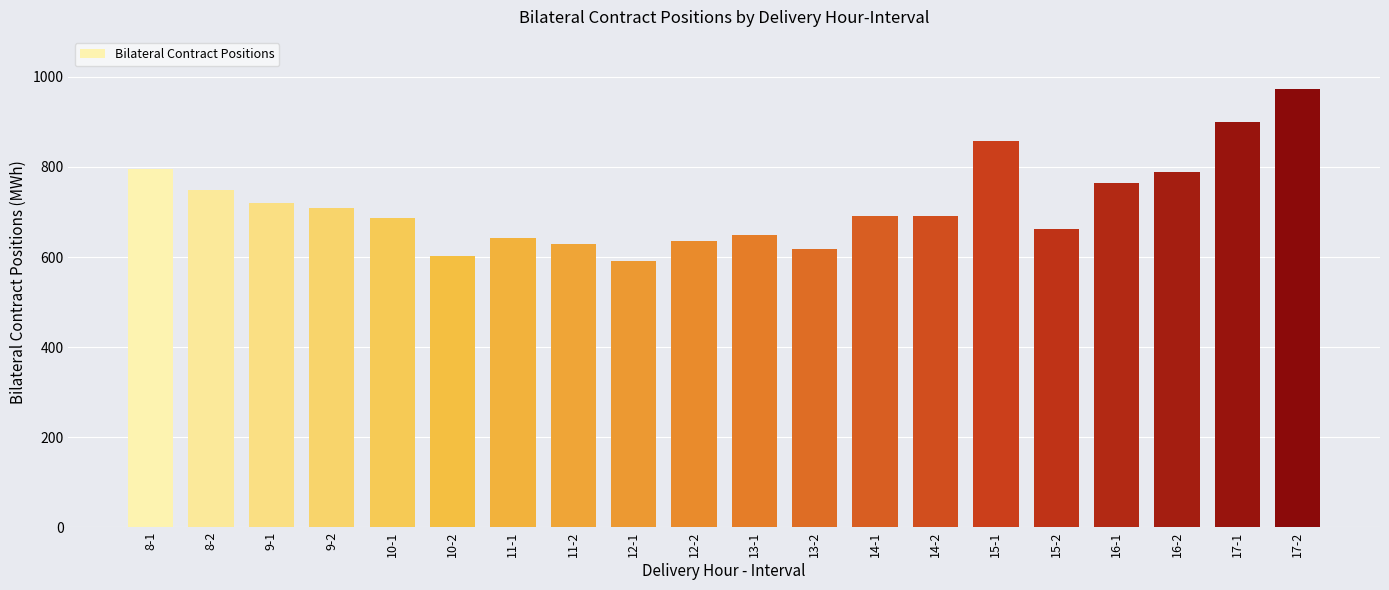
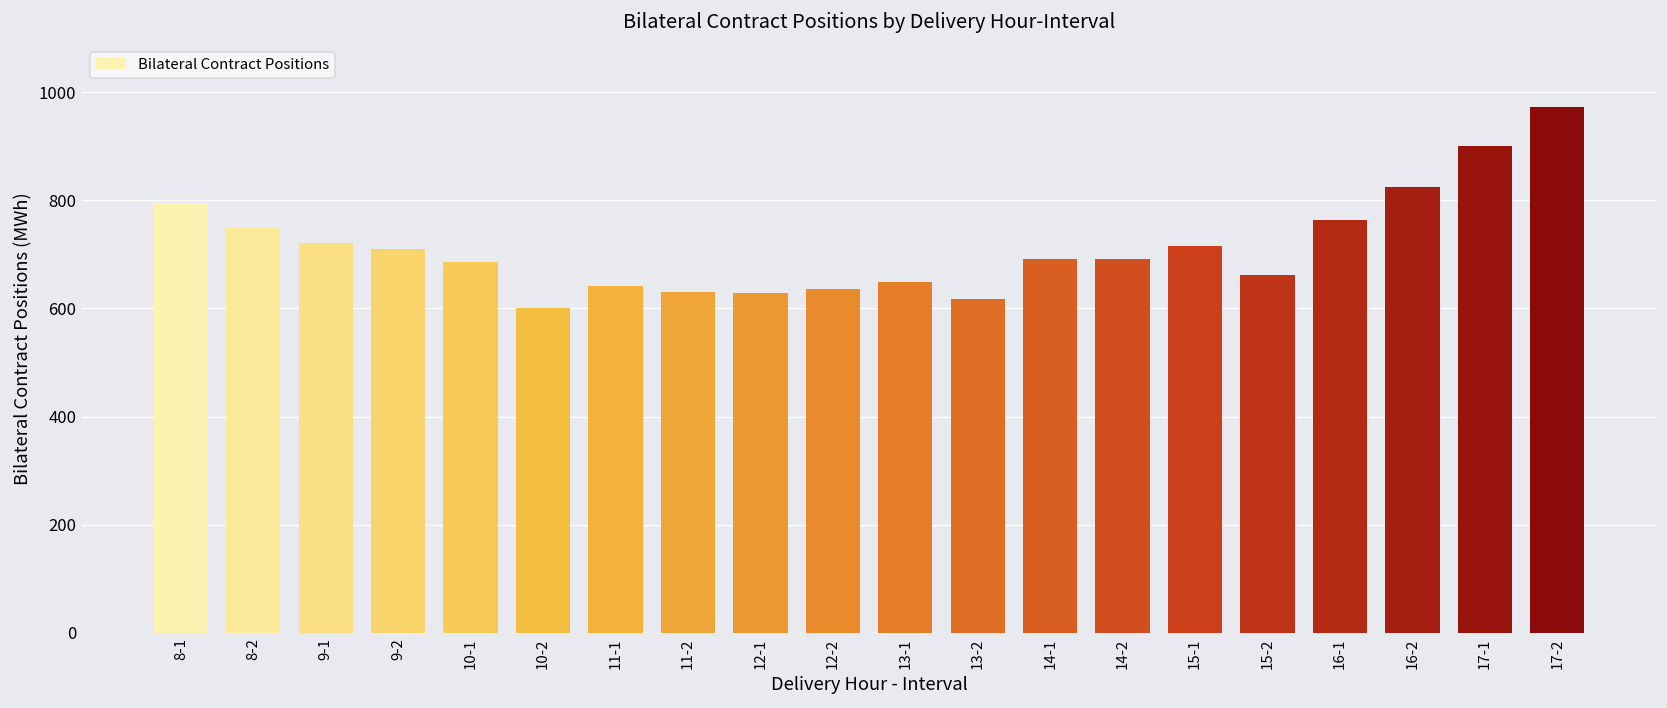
12-1: 590 -> 630
15-1: 860 -> 720
16-2: 790 -> 830
